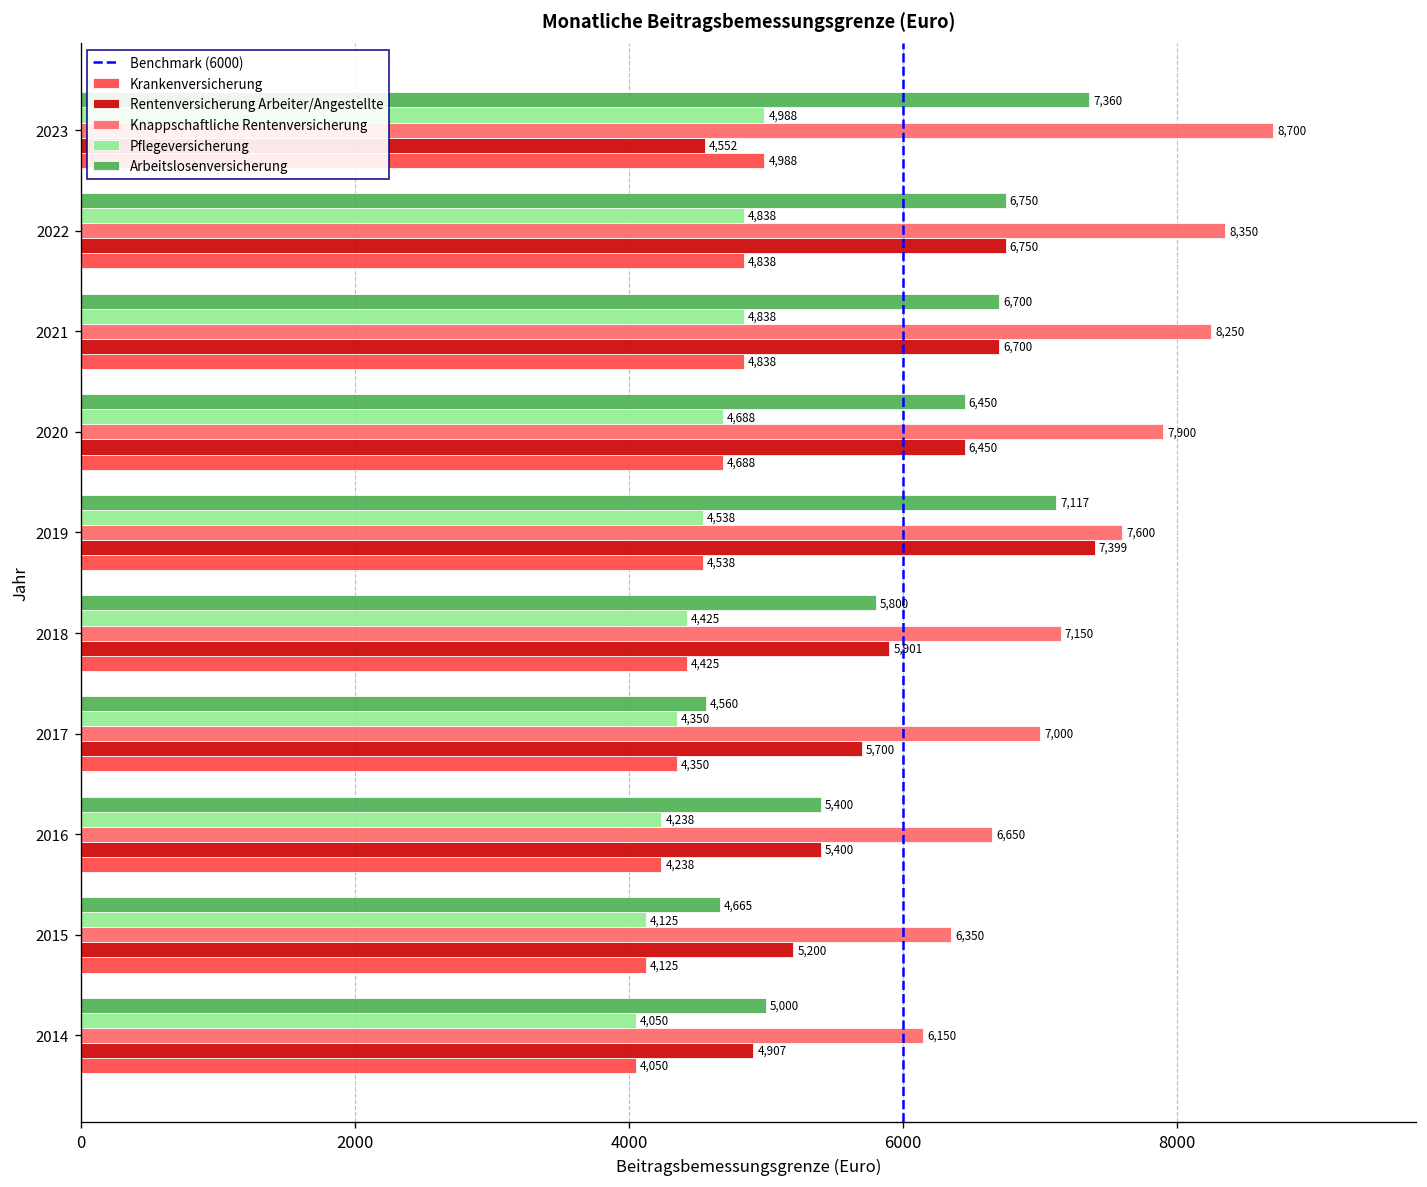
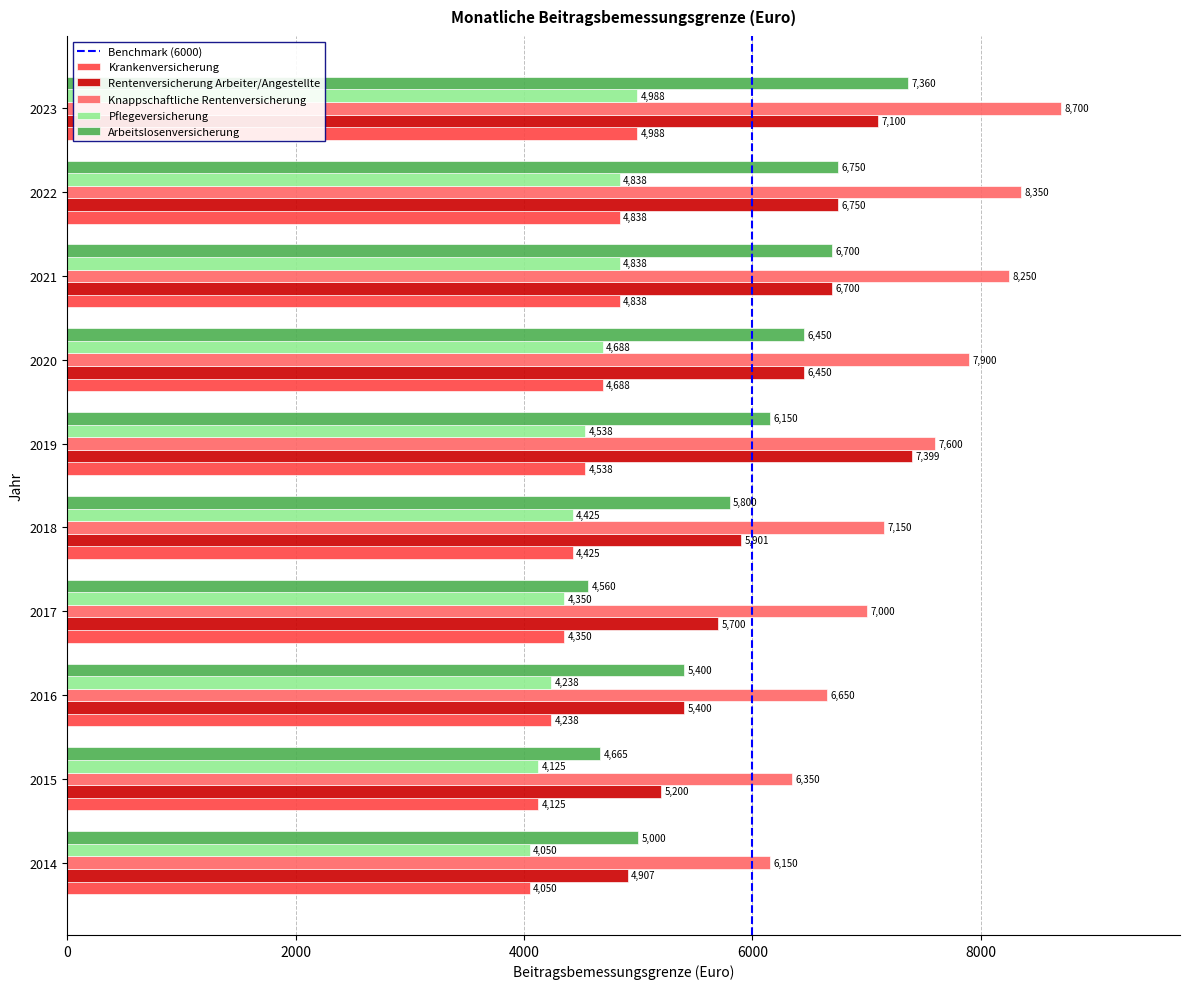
Rentenversicherung Arbeiter/Angestellte, 2023: 4,552 -> 7,100
Arbeitslosenversicherung, 2019: 7,117 -> 6,150
